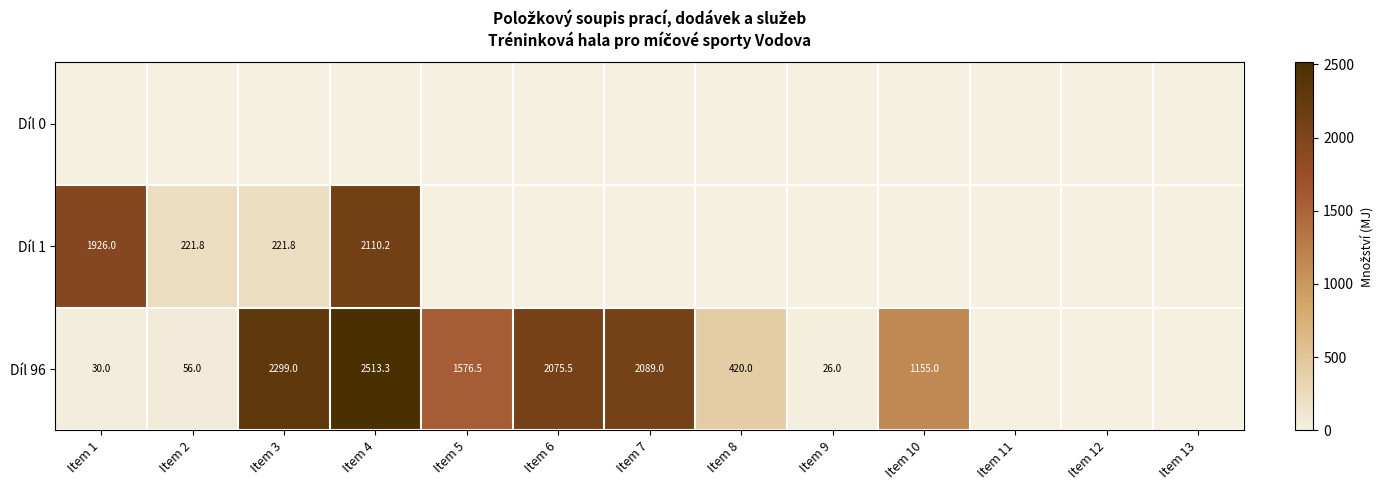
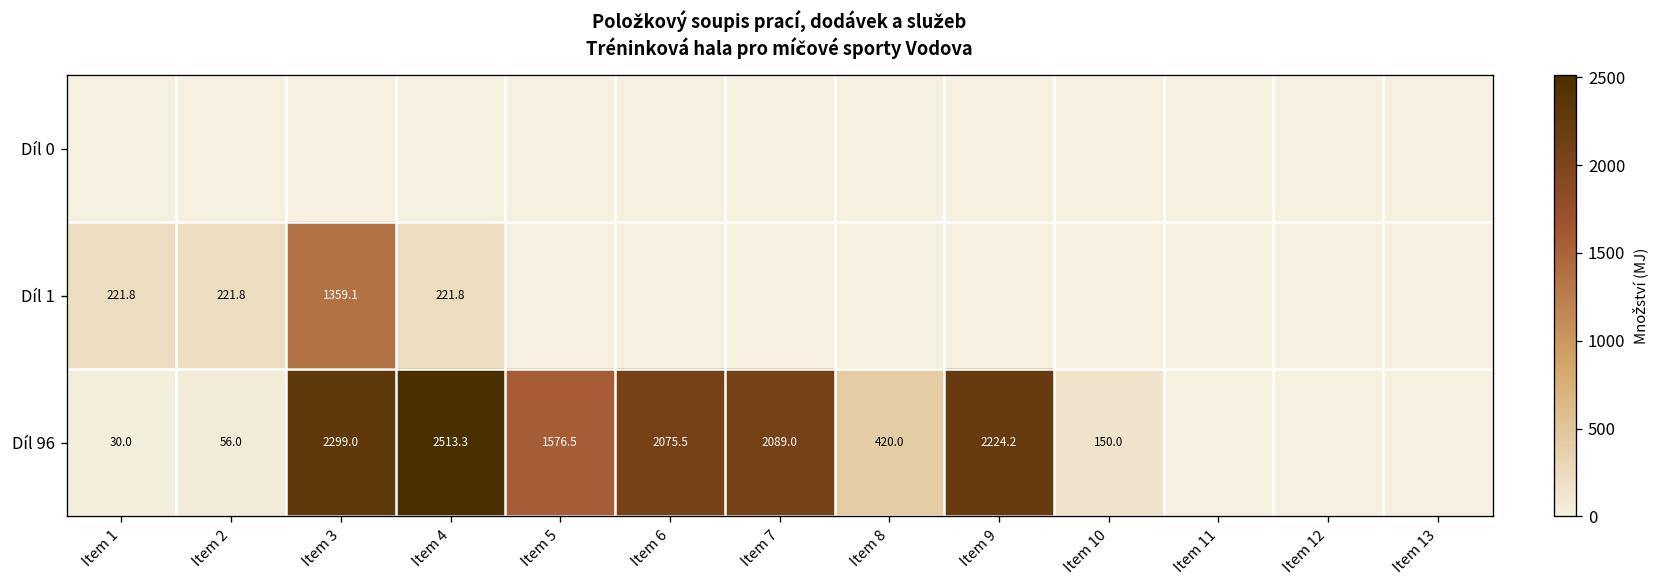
Díl 1, Item 1: 1926.0 -> 221.8
Díl 1, Item 3: 221.8 -> 1359.1
Díl 1, Item 4: 2110.2 -> 221.8
Díl 96, Item 9: 26.0 -> 2224.2
Díl 96, Item 10: 1155.0 -> 150.0
